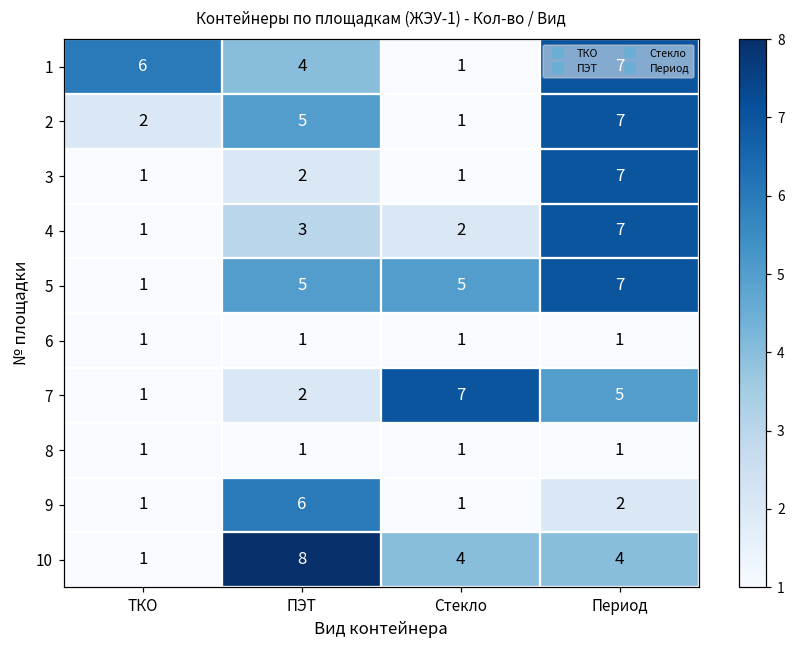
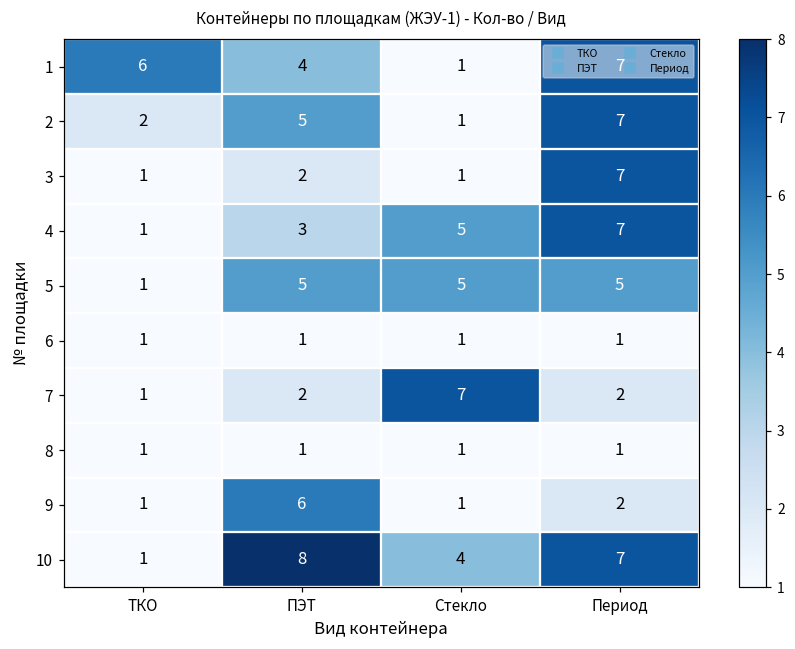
4, Стекло: 2 -> 5
5, Период: 7 -> 5
7, Период: 5 -> 2
10, Период: 4 -> 7
